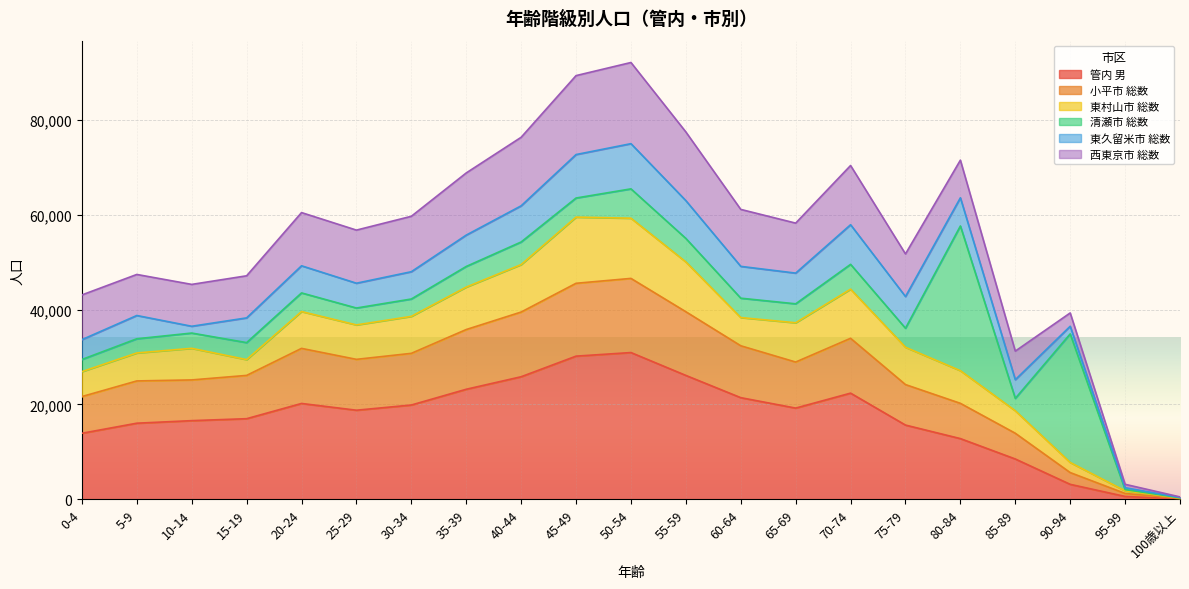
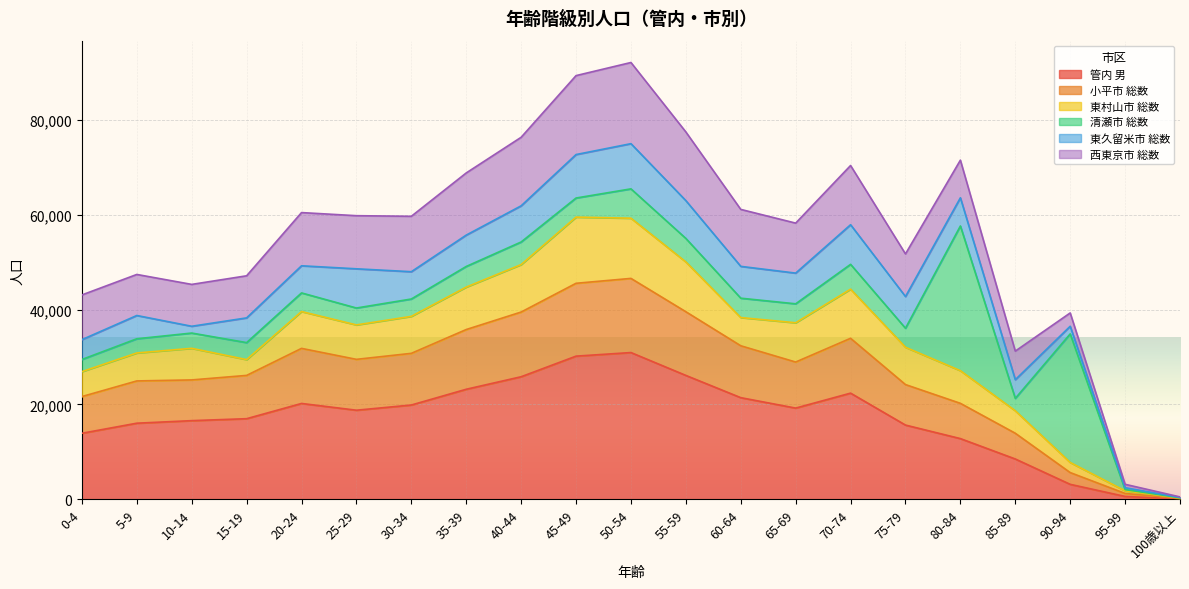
東久留米市 総数, 25-29: 5,000 -> 8,000
